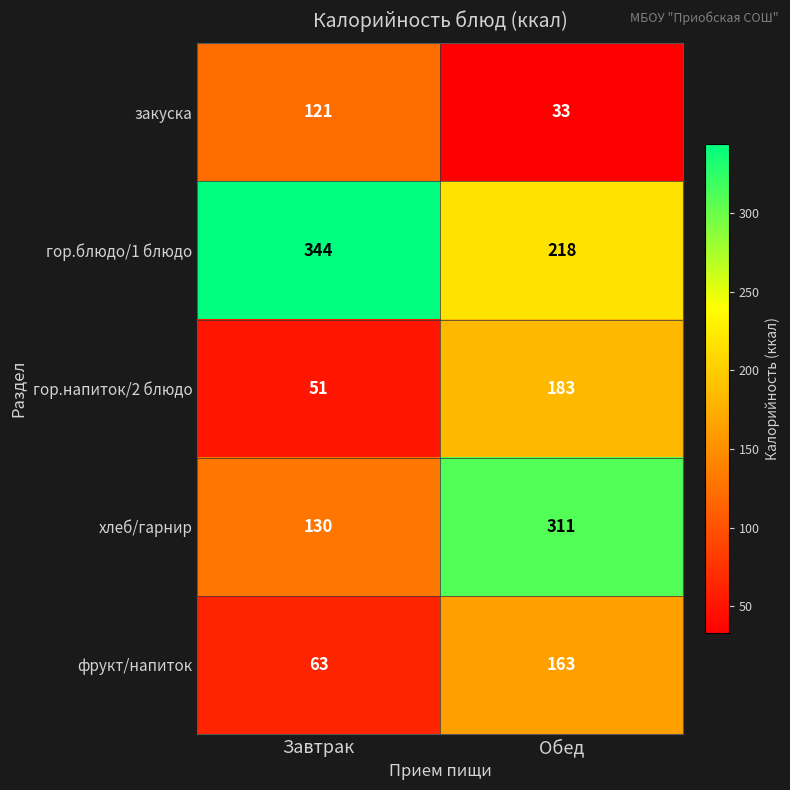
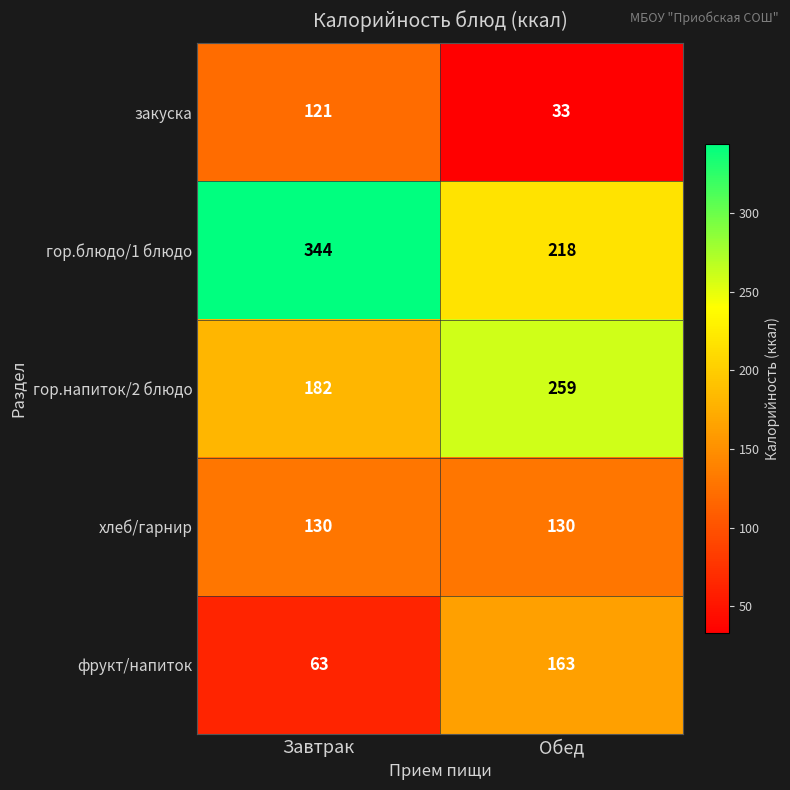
гор.напиток/2 блюдо, Завтрак: 51 -> 182
гор.напиток/2 блюдо, Обед: 183 -> 259
хлеб/гарнир, Обед: 311 -> 130
